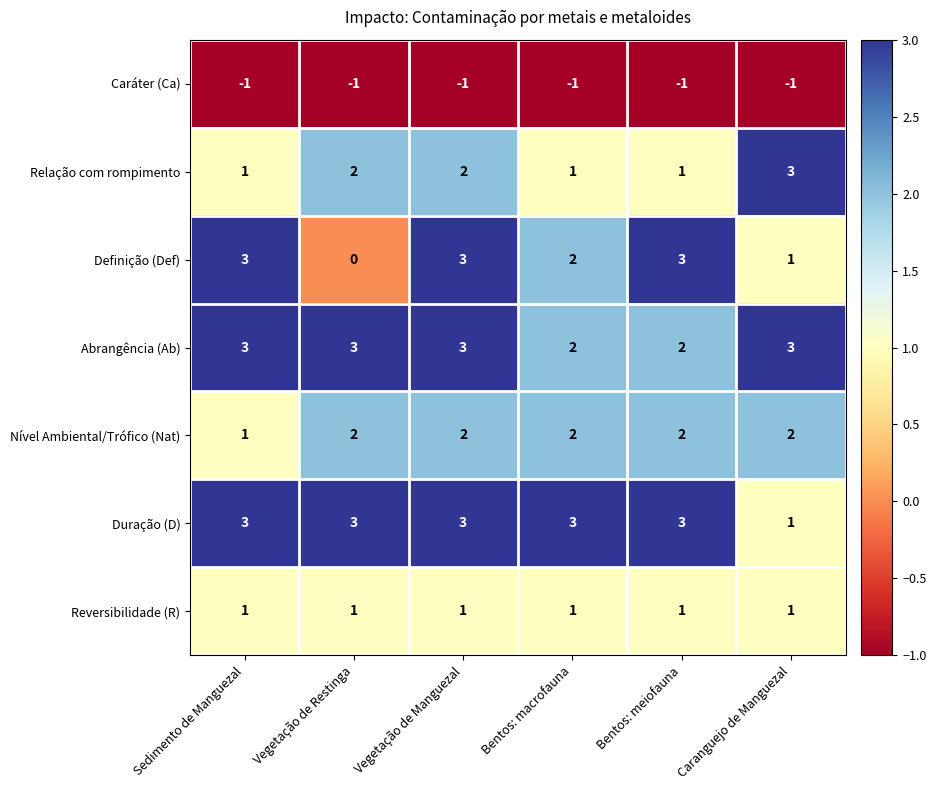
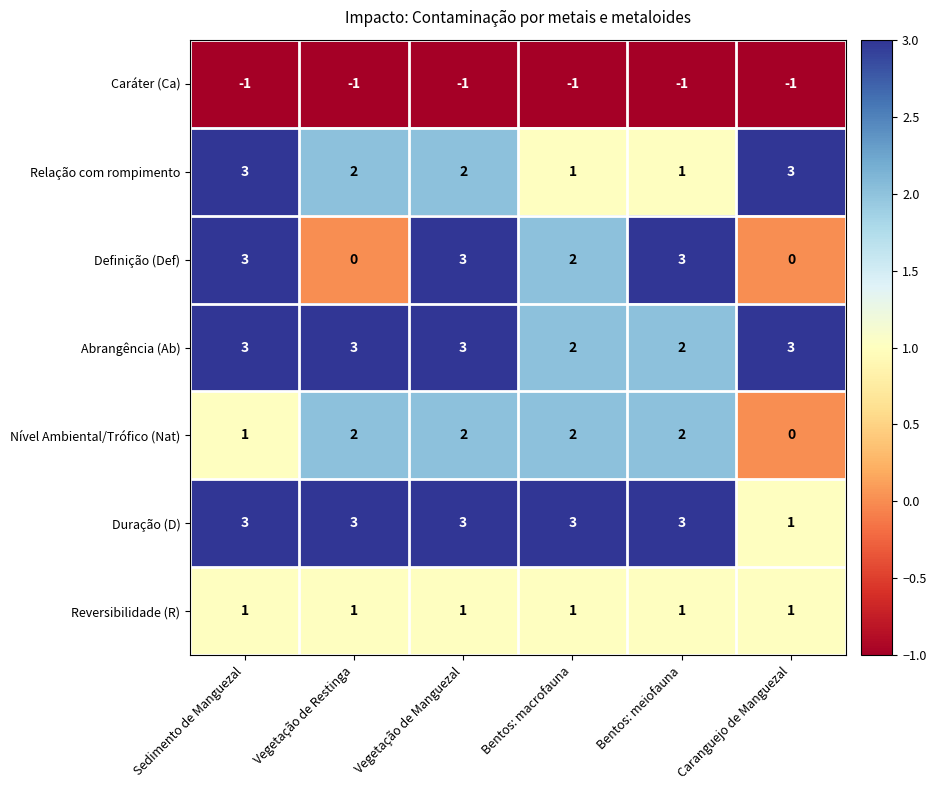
Relação com rompimento, Sedimento de Manguezal: 1 -> 3
Definição (Def), Caranguejo de Manguezal: 1 -> 0
Nível Ambiental/Trófico (Nat), Caranguejo de Manguezal: 2 -> 0
